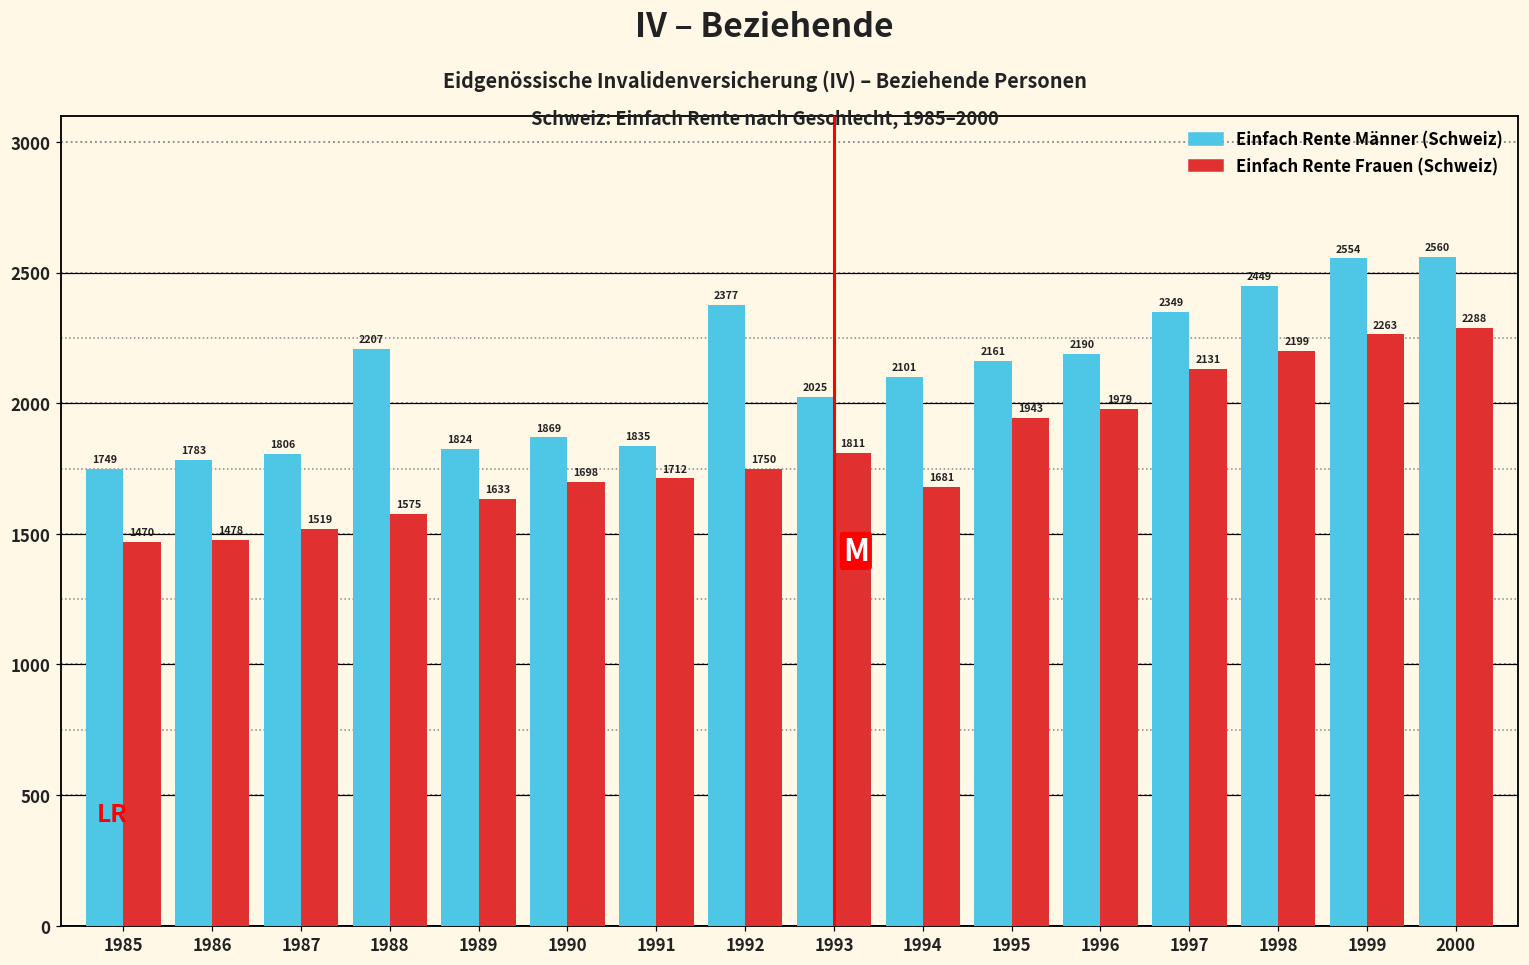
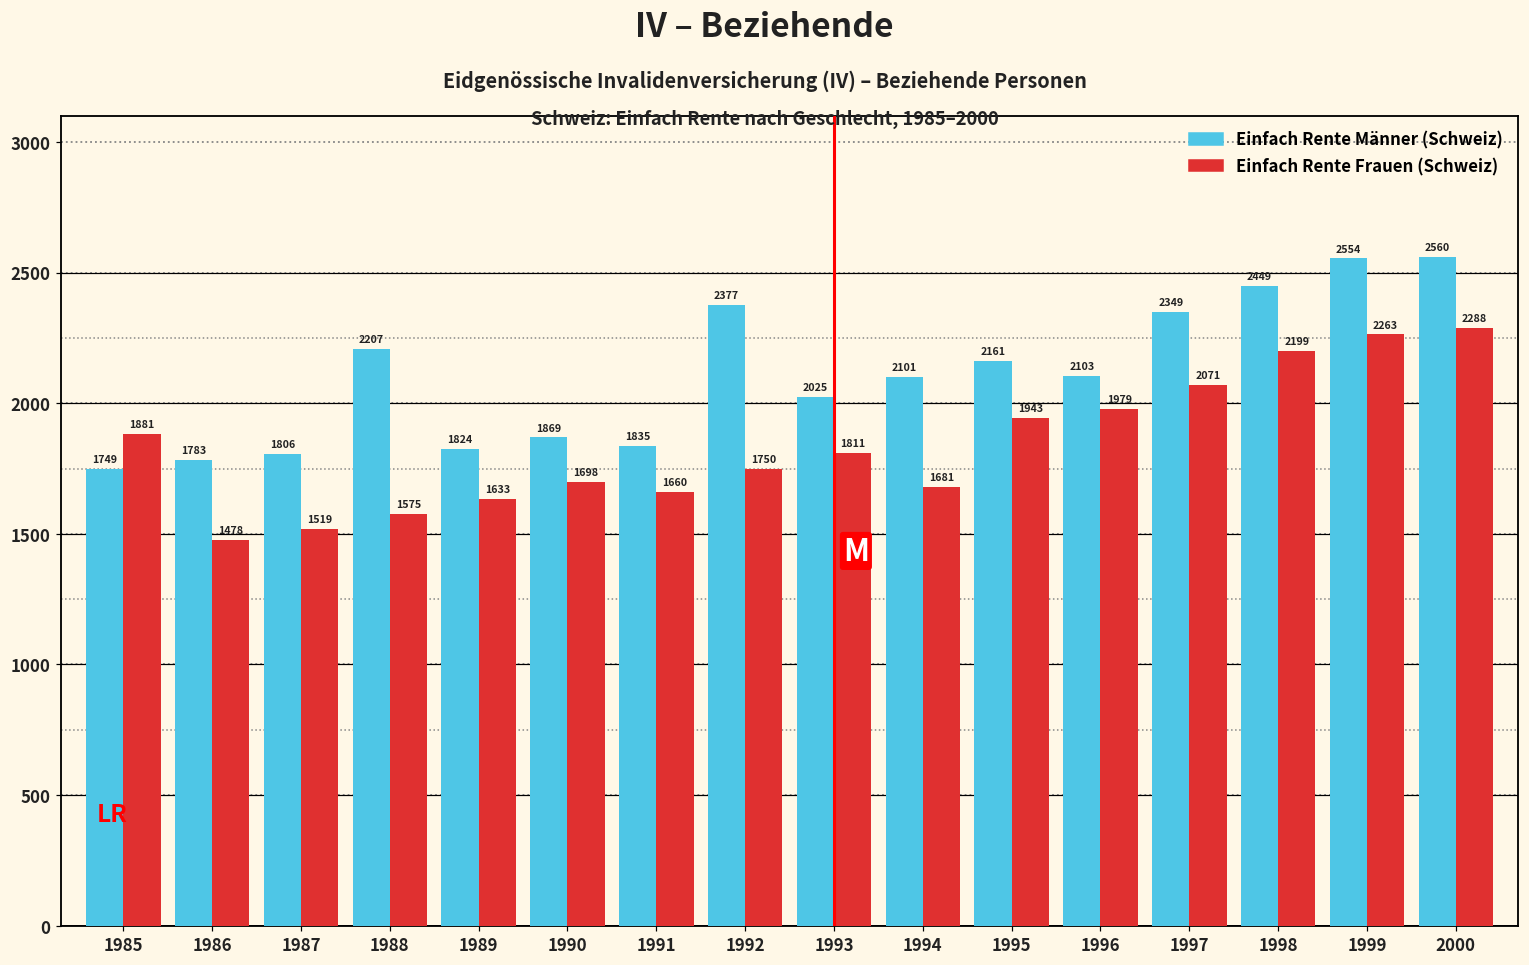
Einfach Rente Frauen (Schweiz), 1985: 1470 -> 1881
Einfach Rente Frauen (Schweiz), 1991: 1712 -> 1660
Einfach Rente Männer (Schweiz), 1996: 2190 -> 2103
Einfach Rente Frauen (Schweiz), 1997: 2131 -> 2071
